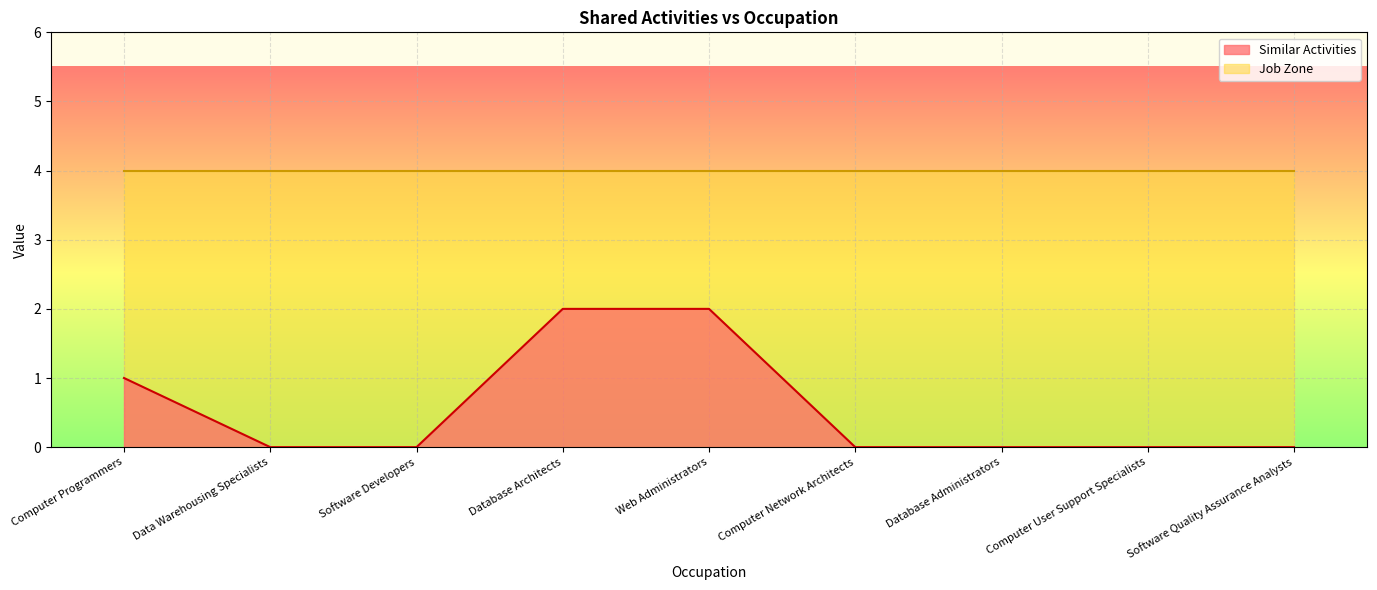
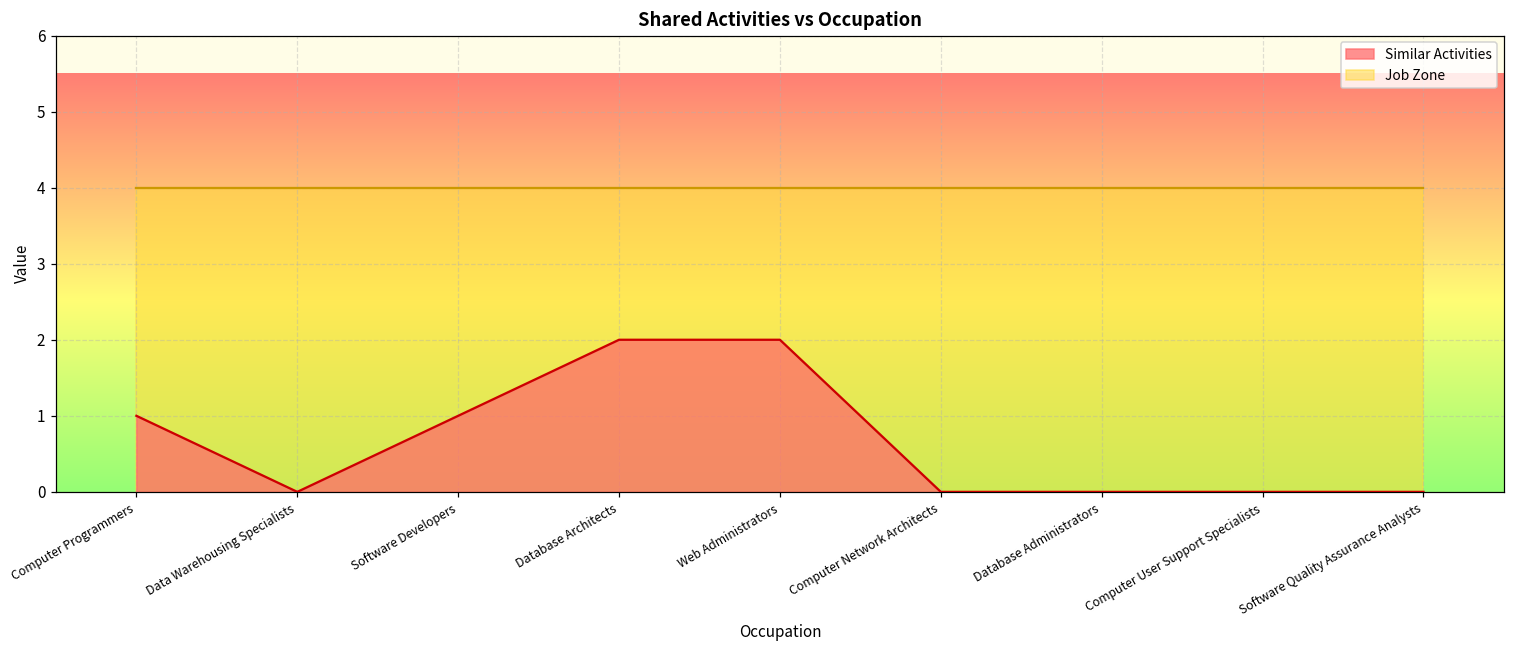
Similar Activities, Software Developers: 0 -> 1
